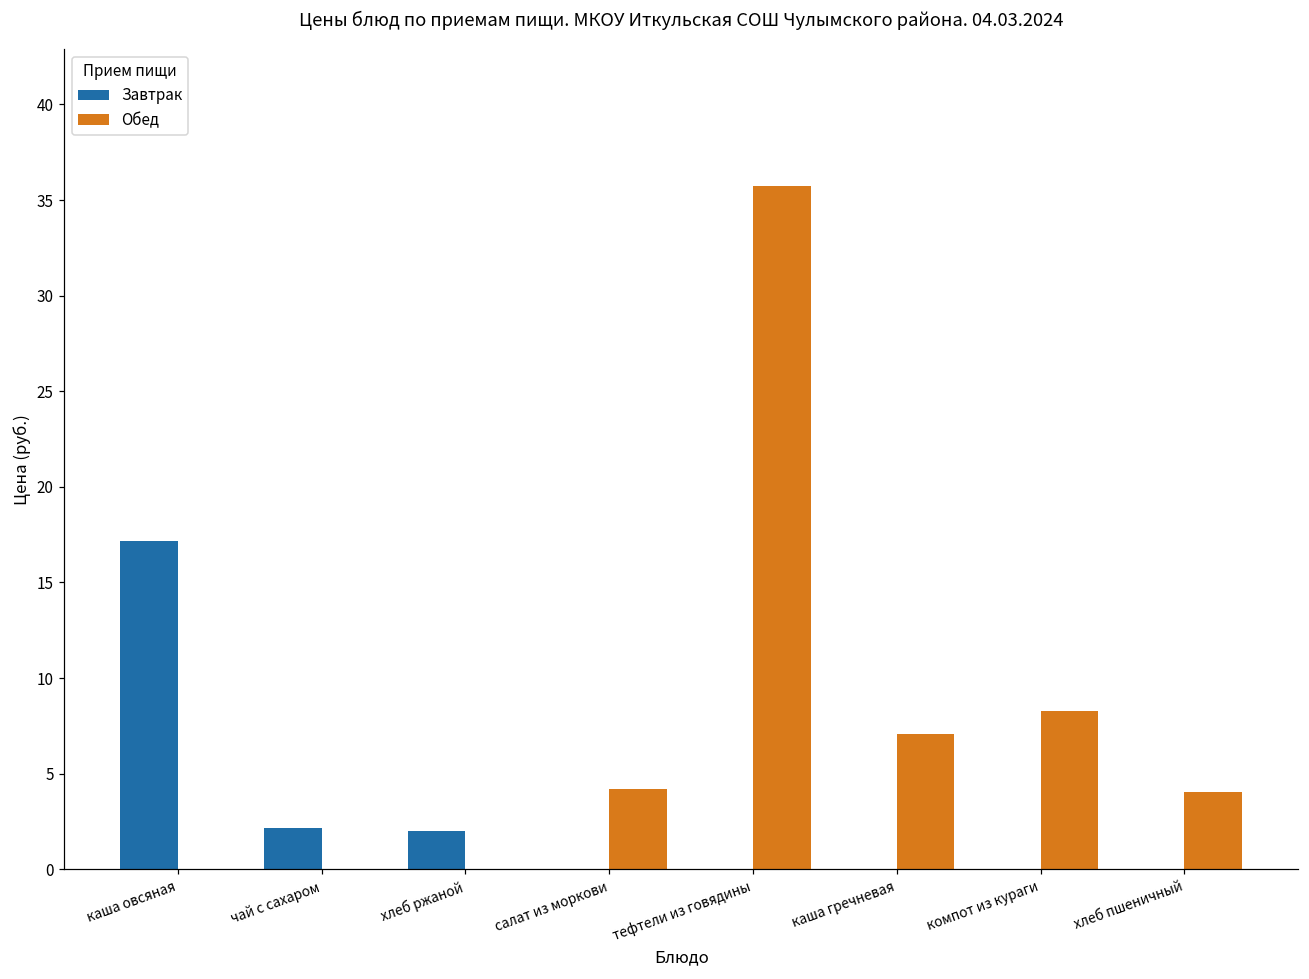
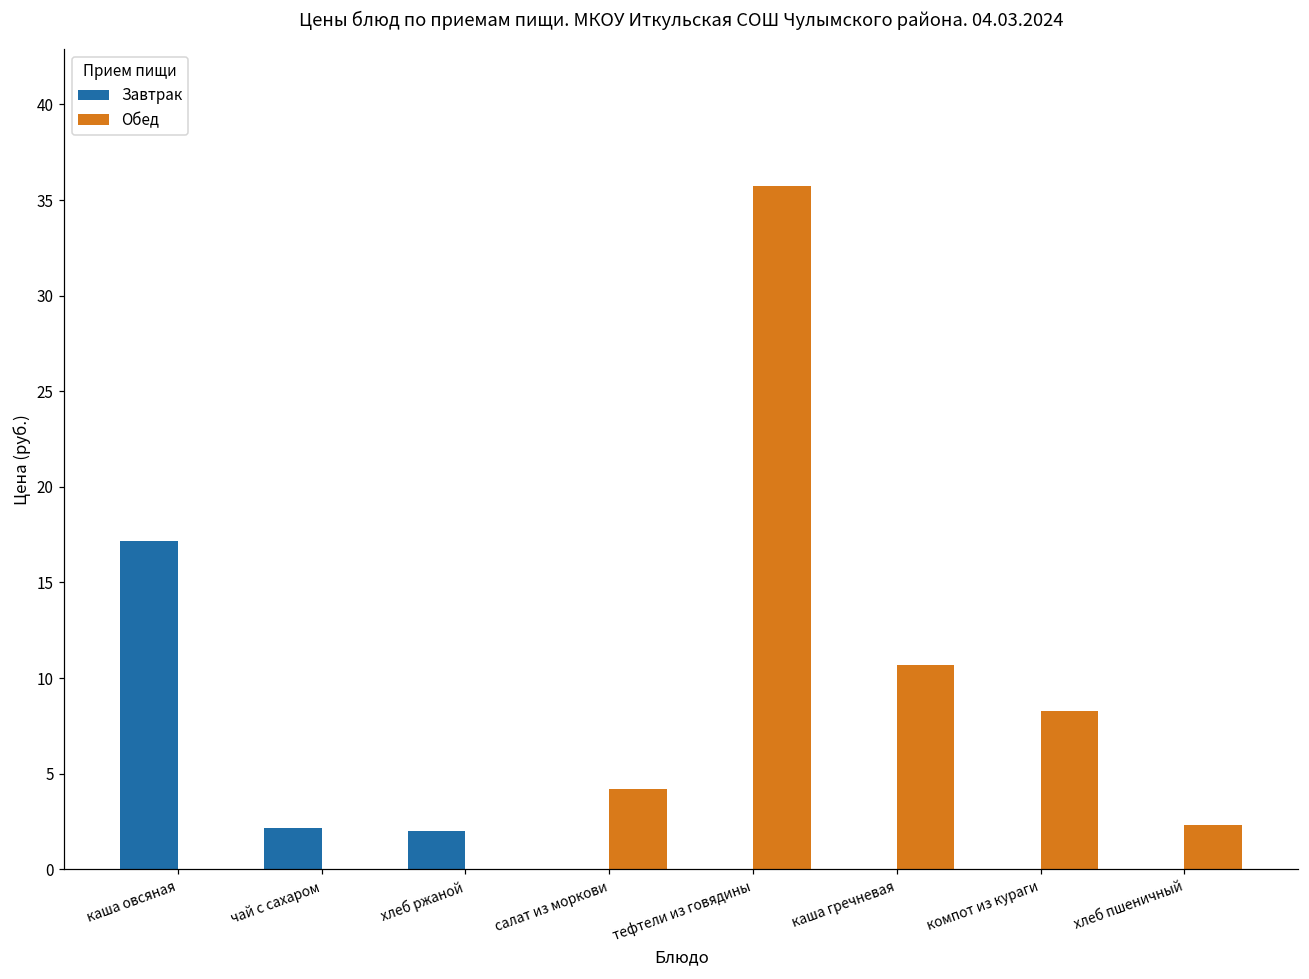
Обед, каша гречневая: 7.1 -> 10.7
Обед, хлеб пшеничный: 4.1 -> 2.3
